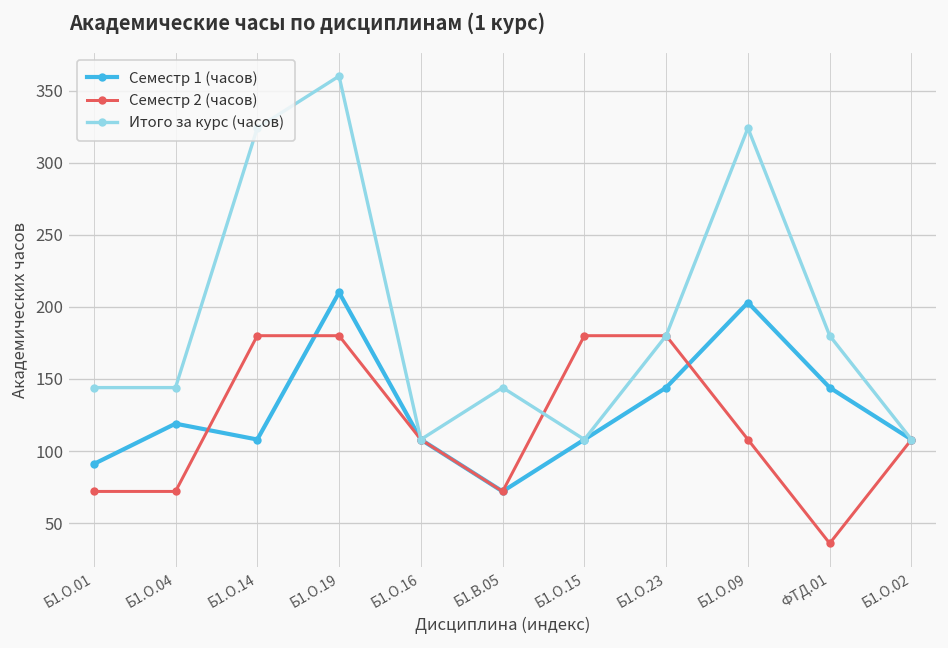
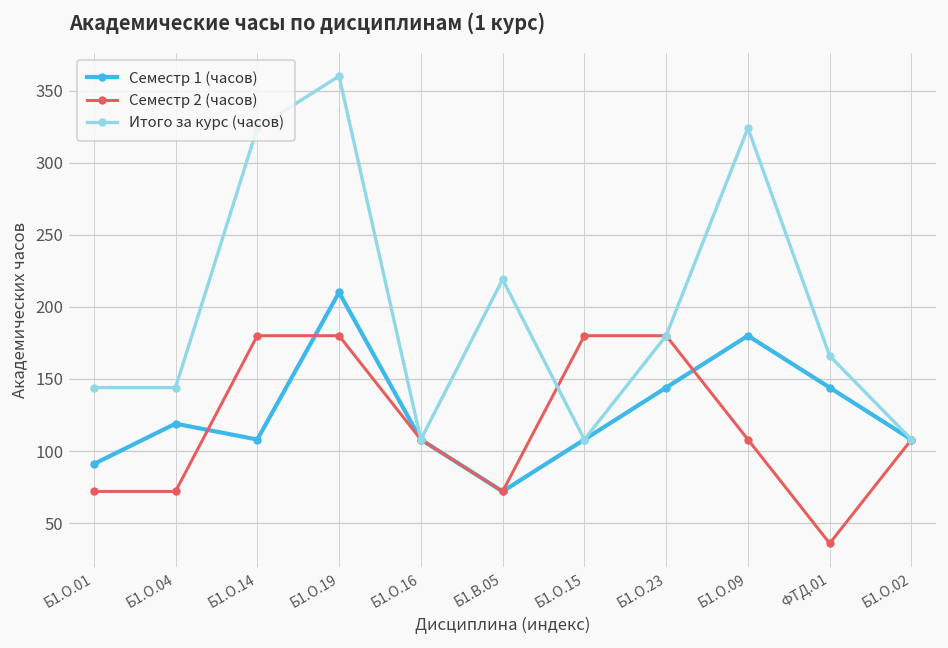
Итого за курс (часов), Б1.В.05: 144 -> 219
Семестр 1 (часов), Б1.О.09: 203 -> 180
Итого за курс (часов), ФТД.01: 180 -> 166
